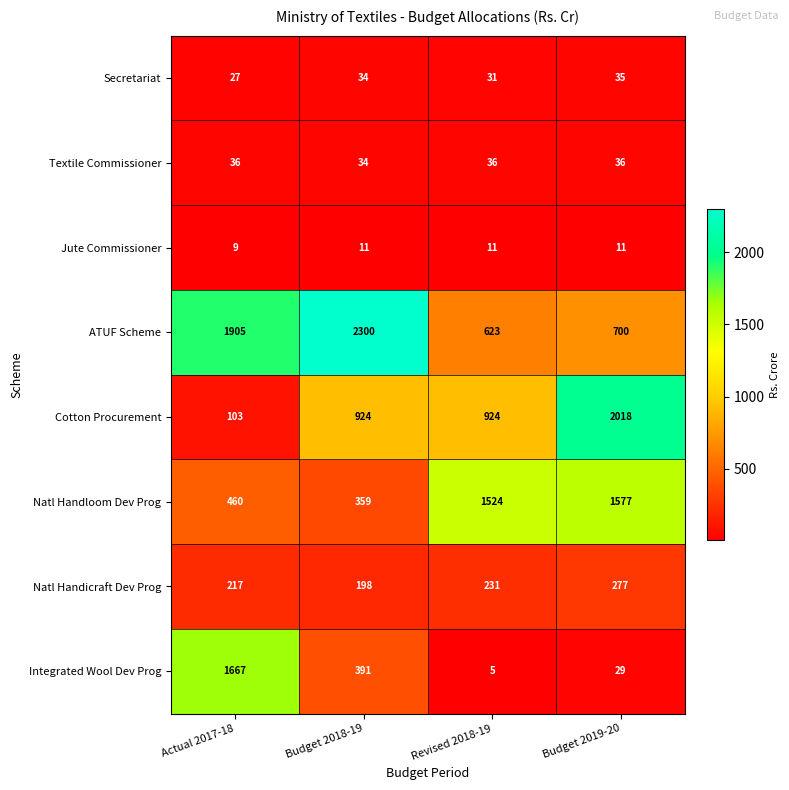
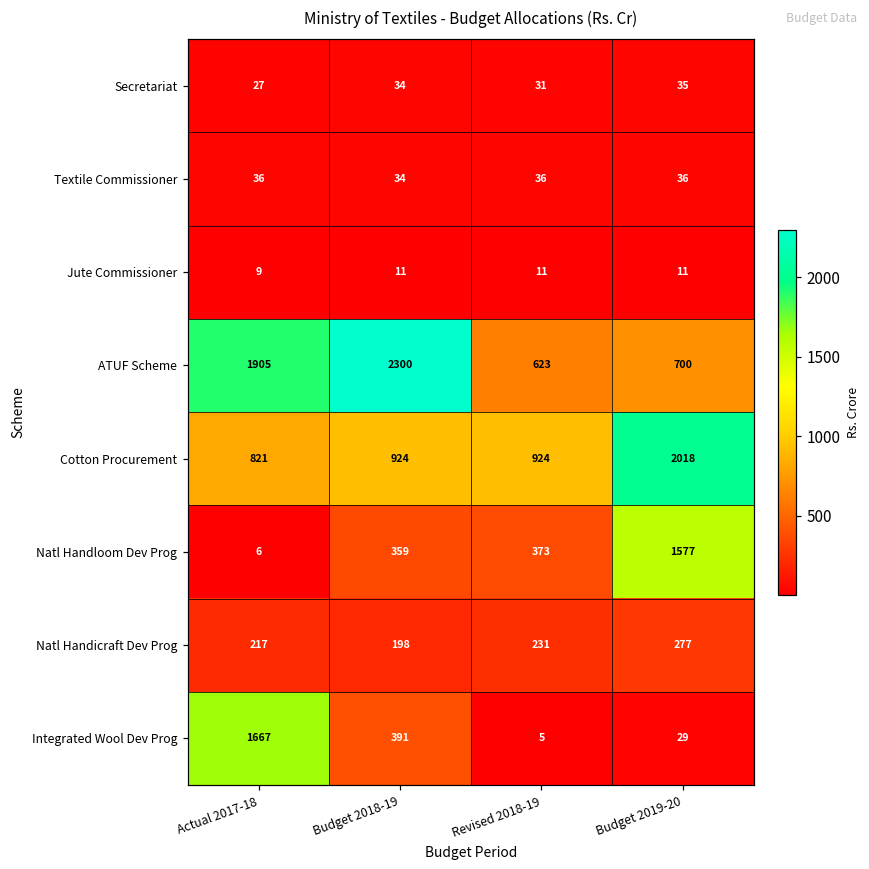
Cotton Procurement, Actual 2017-18: 103 -> 821
Natl Handloom Dev Prog, Actual 2017-18: 460 -> 6
Natl Handloom Dev Prog, Revised 2018-19: 1524 -> 373
